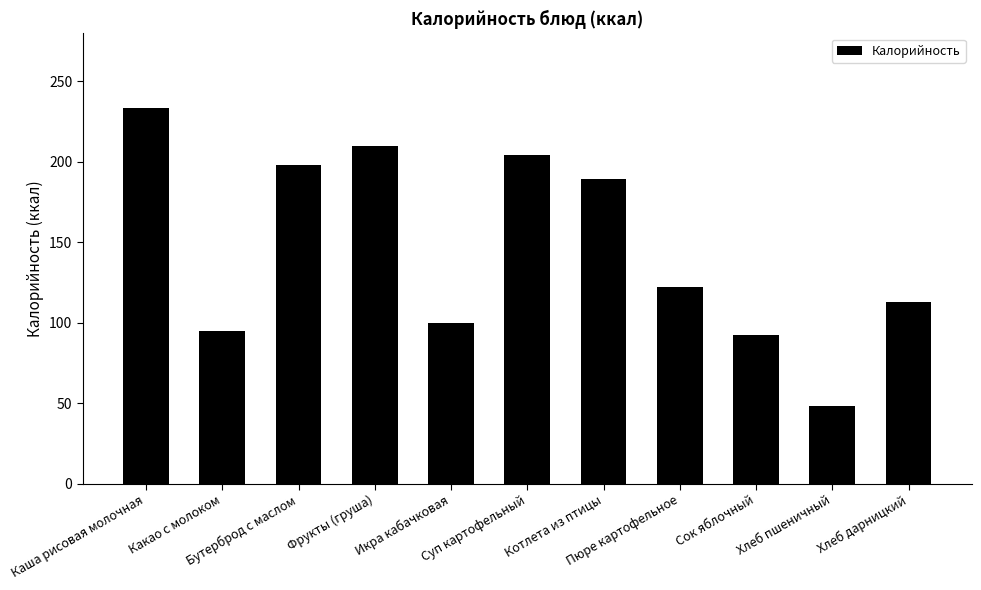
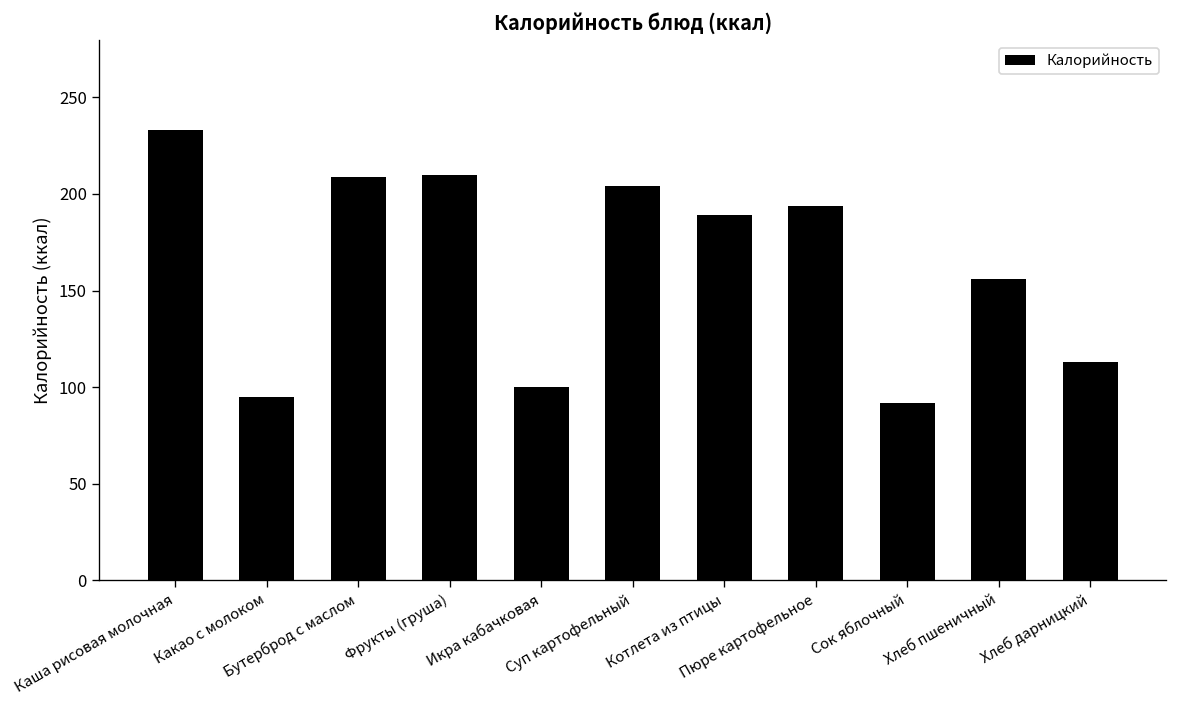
Бутерброд с маслом: 198 -> 209
Пюре картофельное: 122 -> 194
Хлеб пшеничный: 48 -> 156
